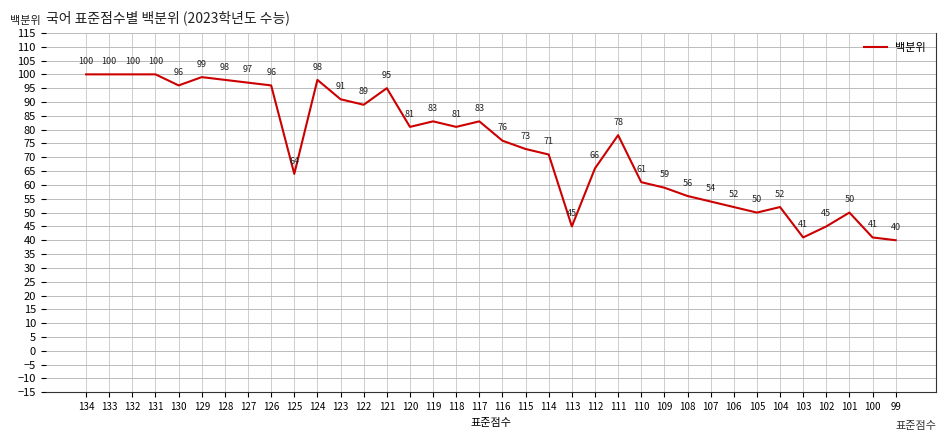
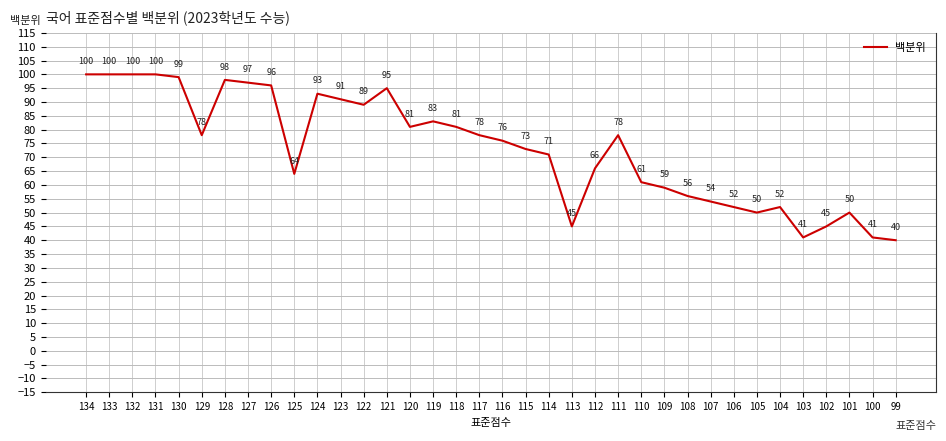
130: 96 -> 99
129: 99 -> 78
124: 98 -> 93
117: 83 -> 78
